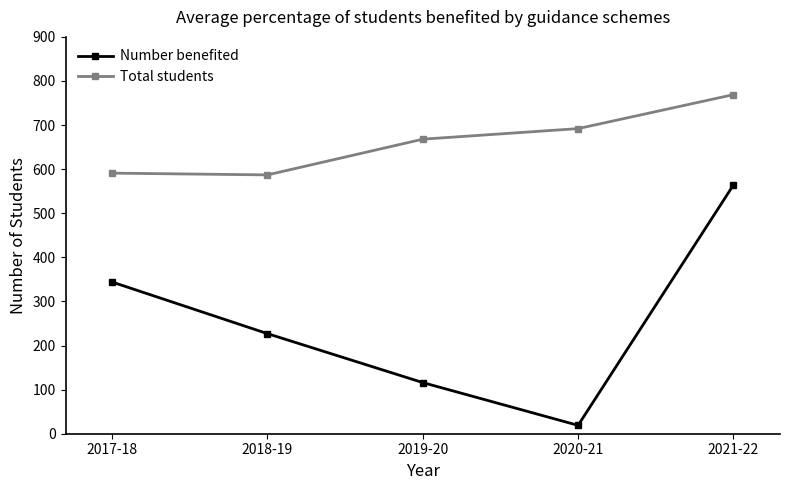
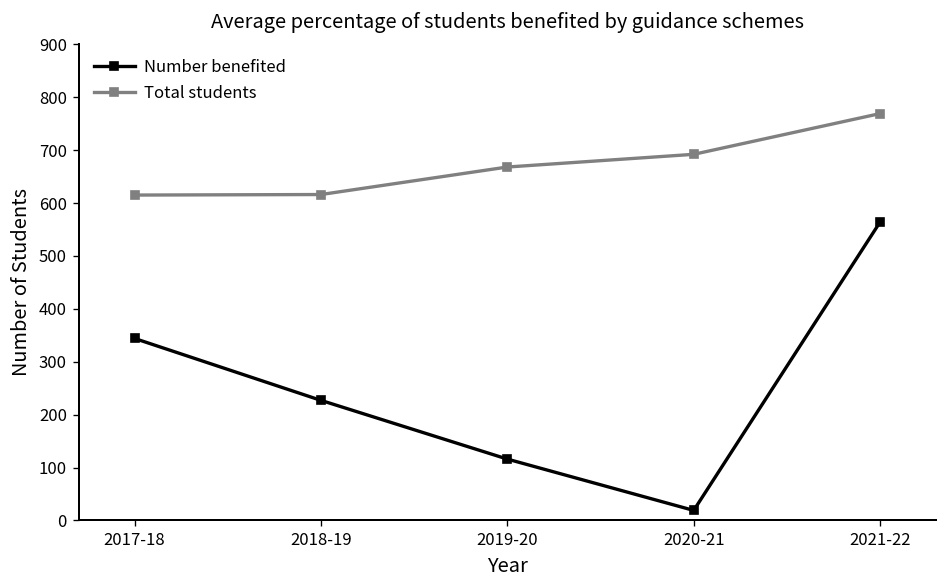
Total students, 2017-18: 590 -> 620
Total students, 2018-19: 590 -> 620
